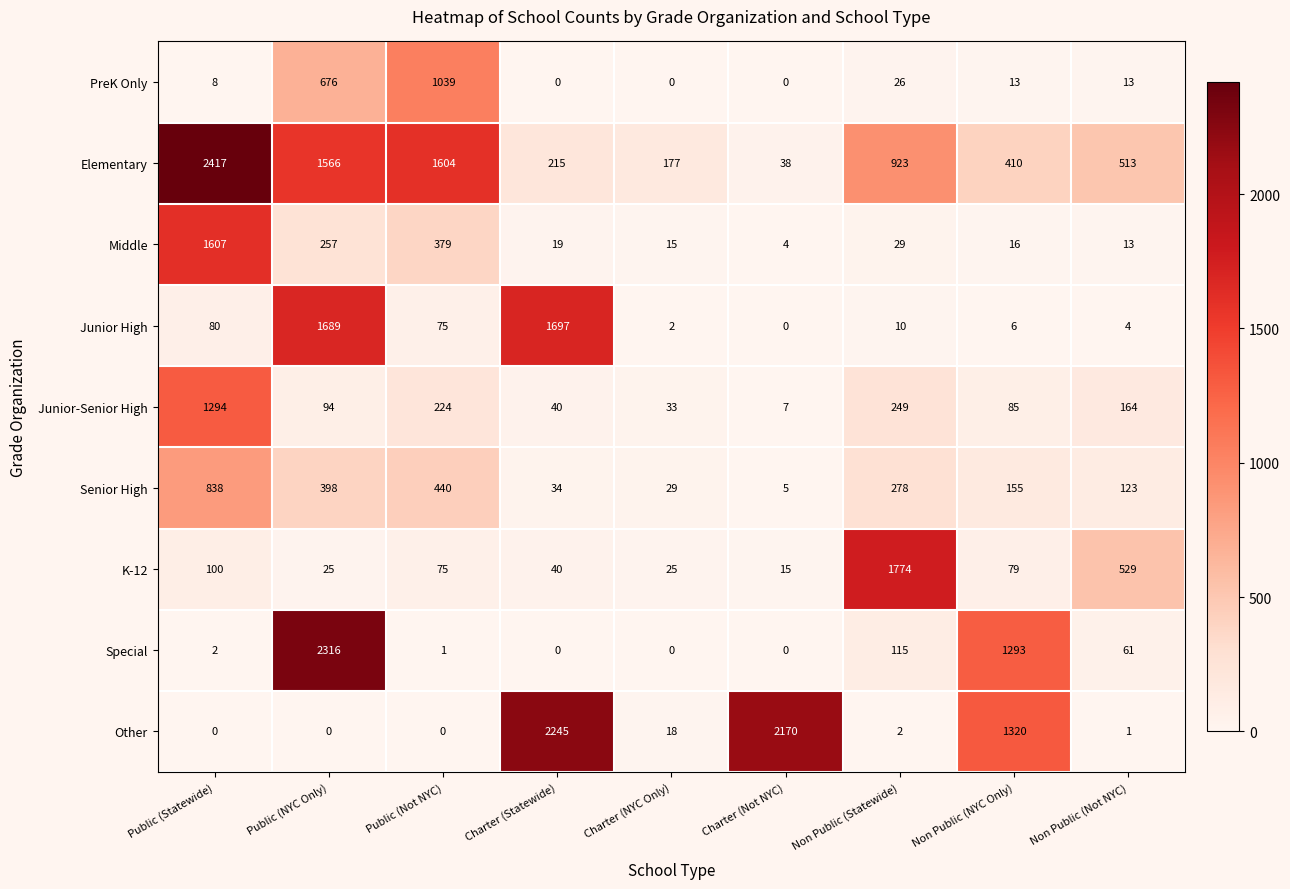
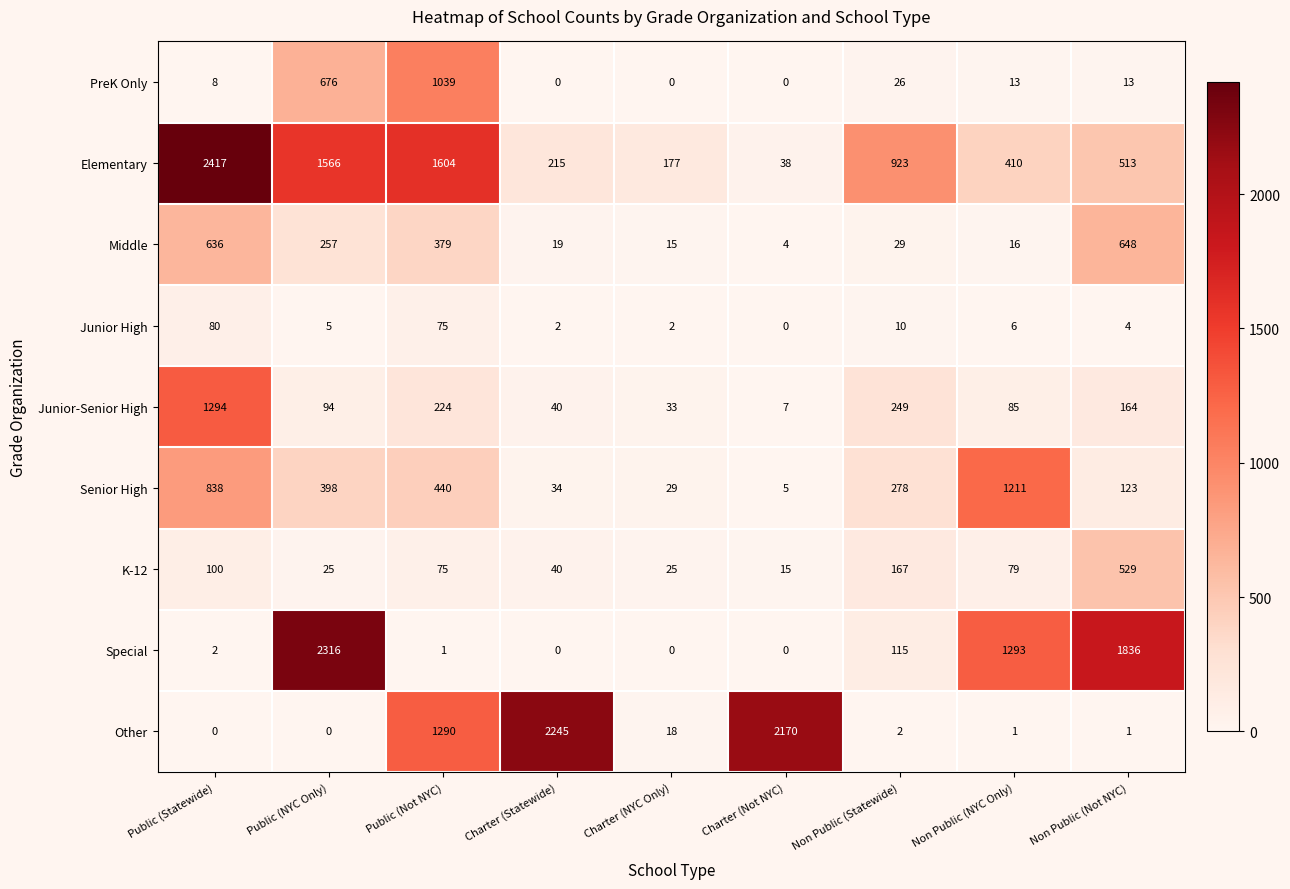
Middle, Public (Statewide): 1607 -> 636
Middle, Non Public (Not NYC): 13 -> 648
Junior High, Public (NYC Only): 1689 -> 5
Junior High, Charter (Statewide): 1697 -> 2
Senior High, Non Public (NYC Only): 155 -> 1211
K-12, Non Public (Statewide): 1774 -> 167
Special, Non Public (Not NYC): 61 -> 1836
Other, Public (Not NYC): 0 -> 1290
Other, Non Public (NYC Only): 1320 -> 1
